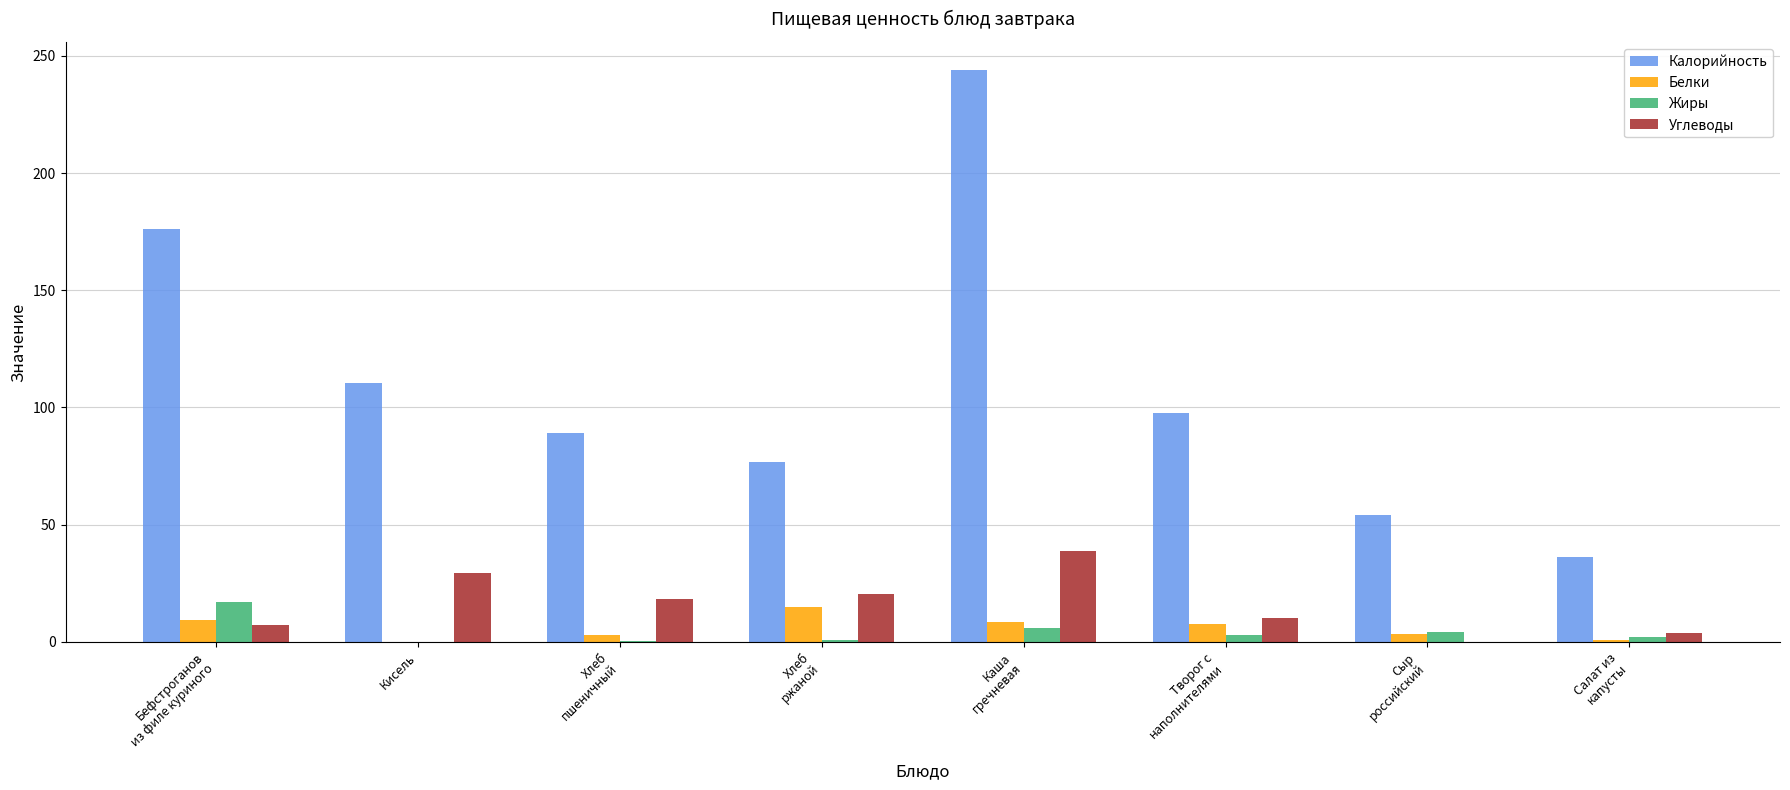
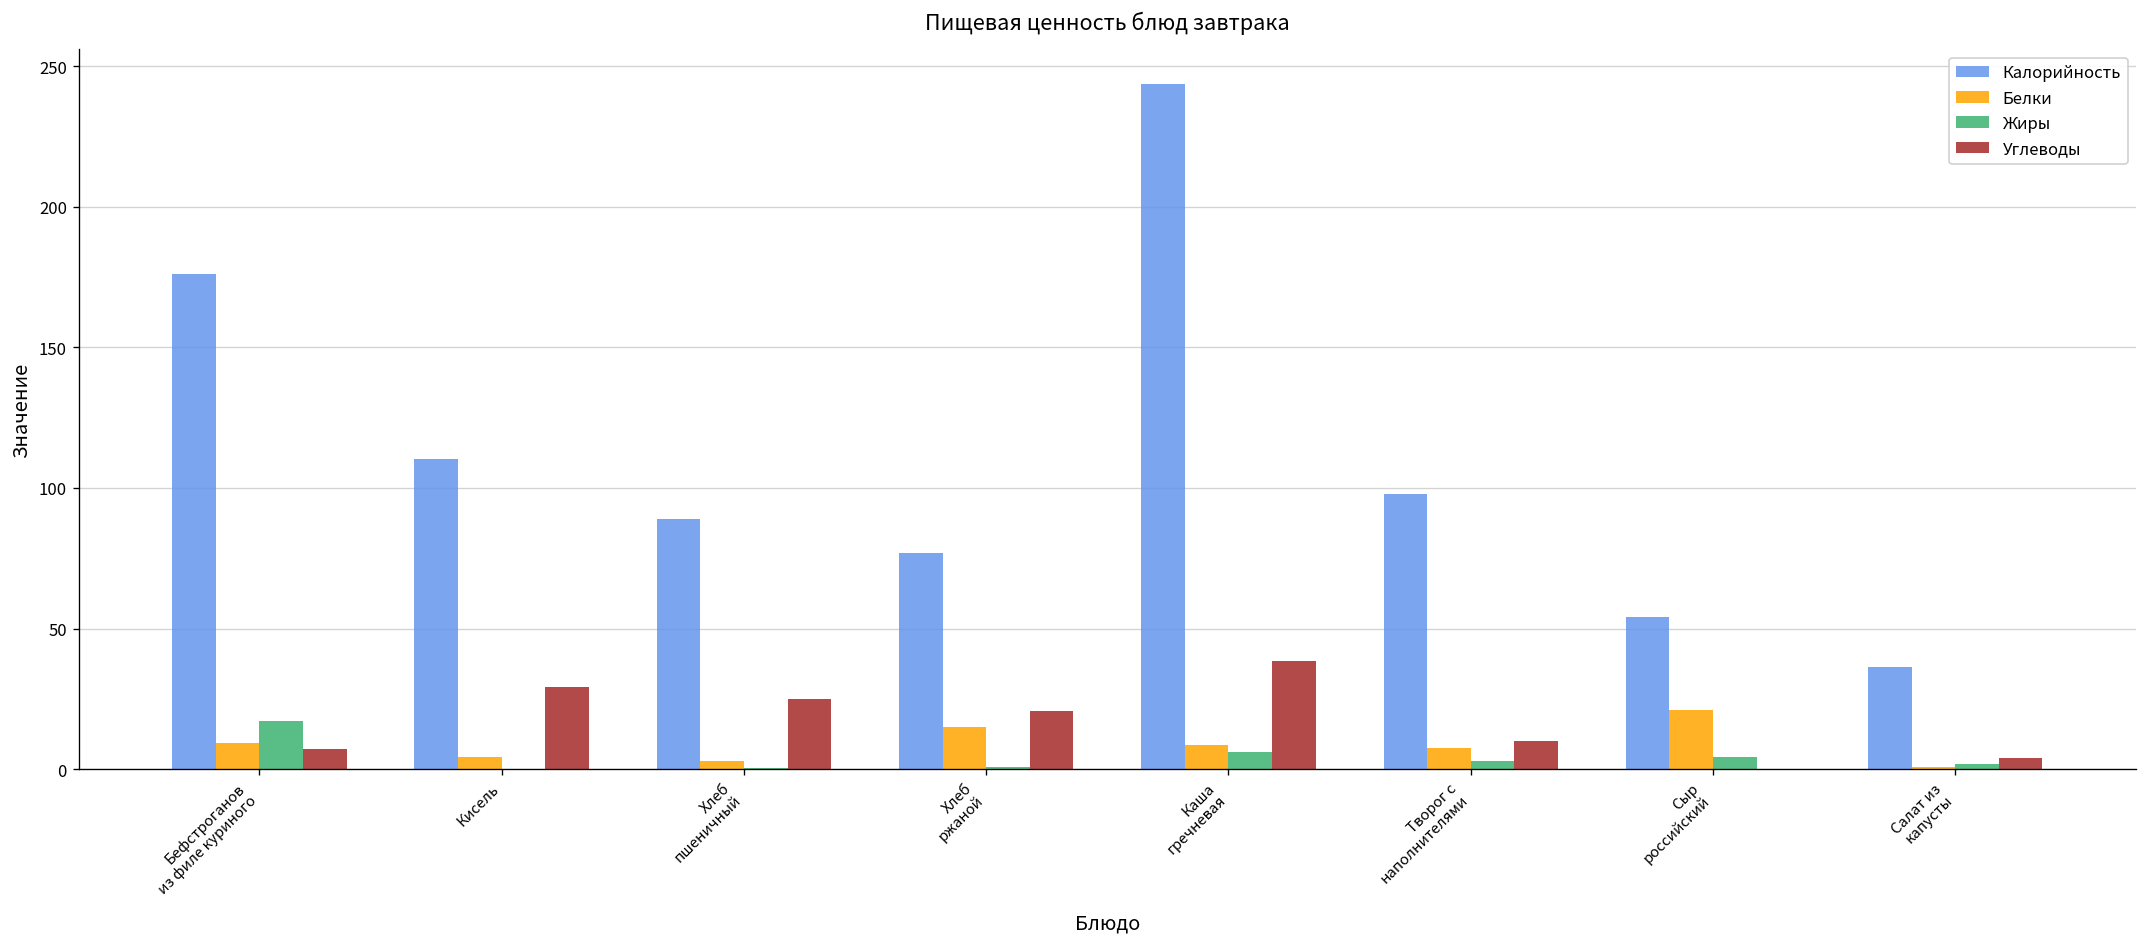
Белки, Кисель: 0 -> 5
Углеводы, Хлеб пшеничный: 18 -> 25
Белки, Сыр российский: 3 -> 21
